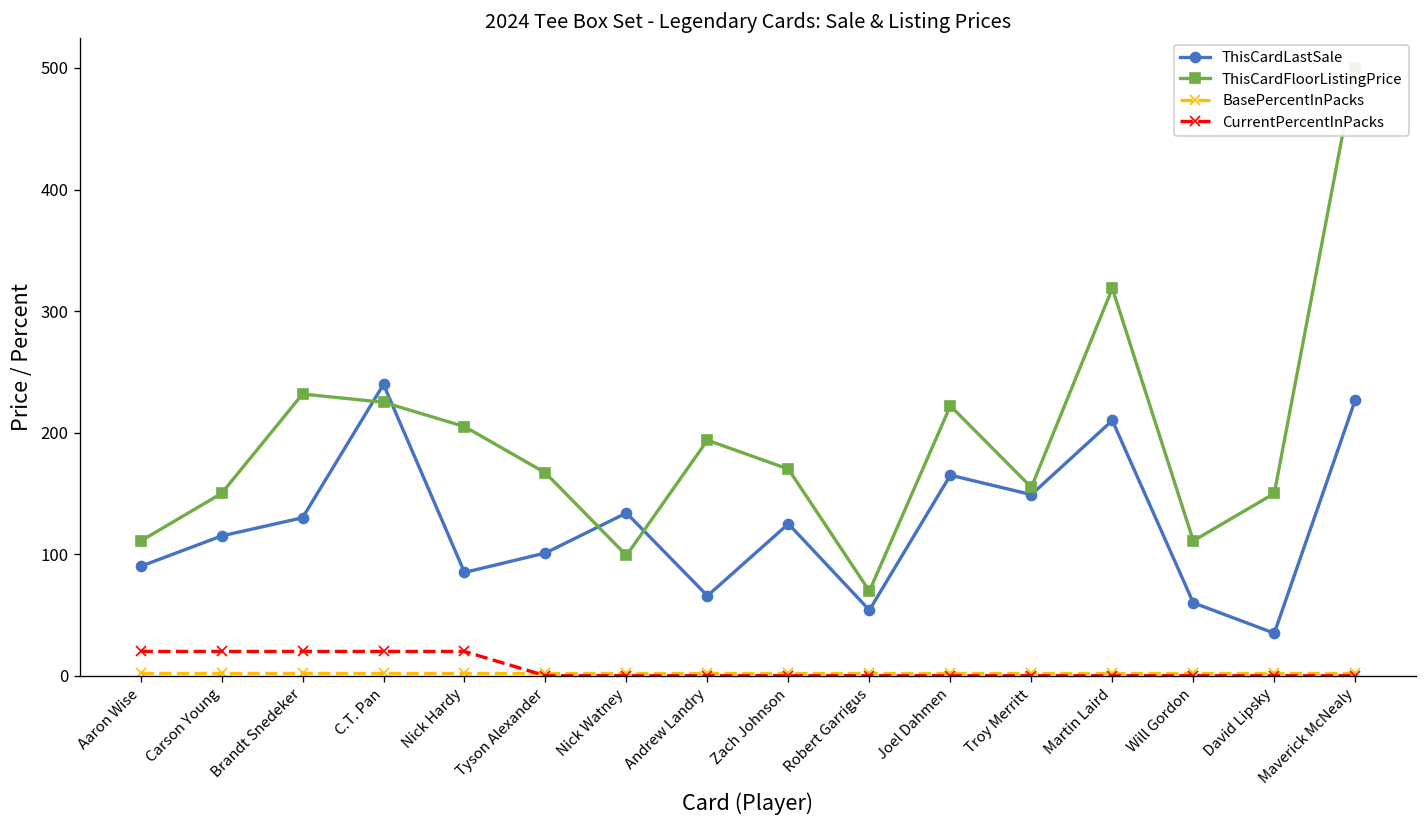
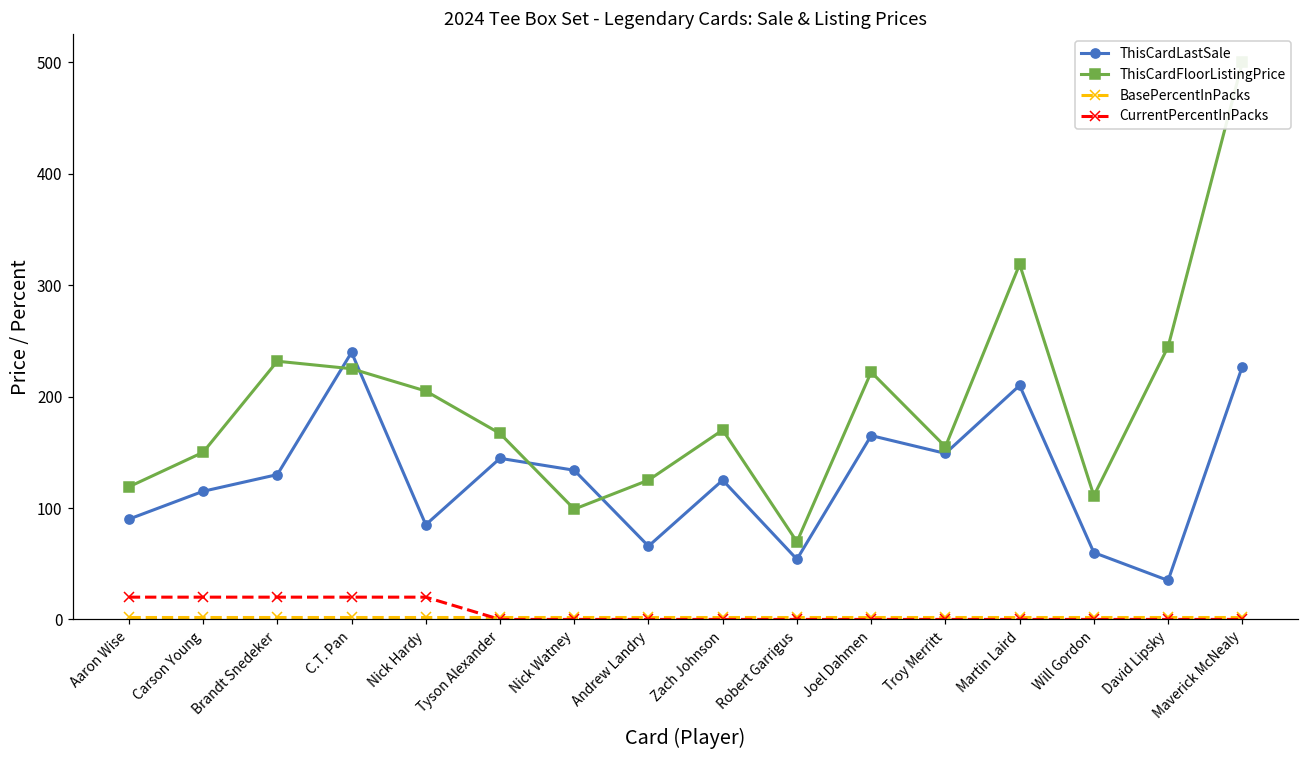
ThisCardFloorListingPrice, Aaron Wise: 111 -> 119
ThisCardLastSale, Tyson Alexander: 101 -> 145
ThisCardFloorListingPrice, Andrew Landry: 194 -> 125
ThisCardFloorListingPrice, David Lipsky: 150 -> 245
